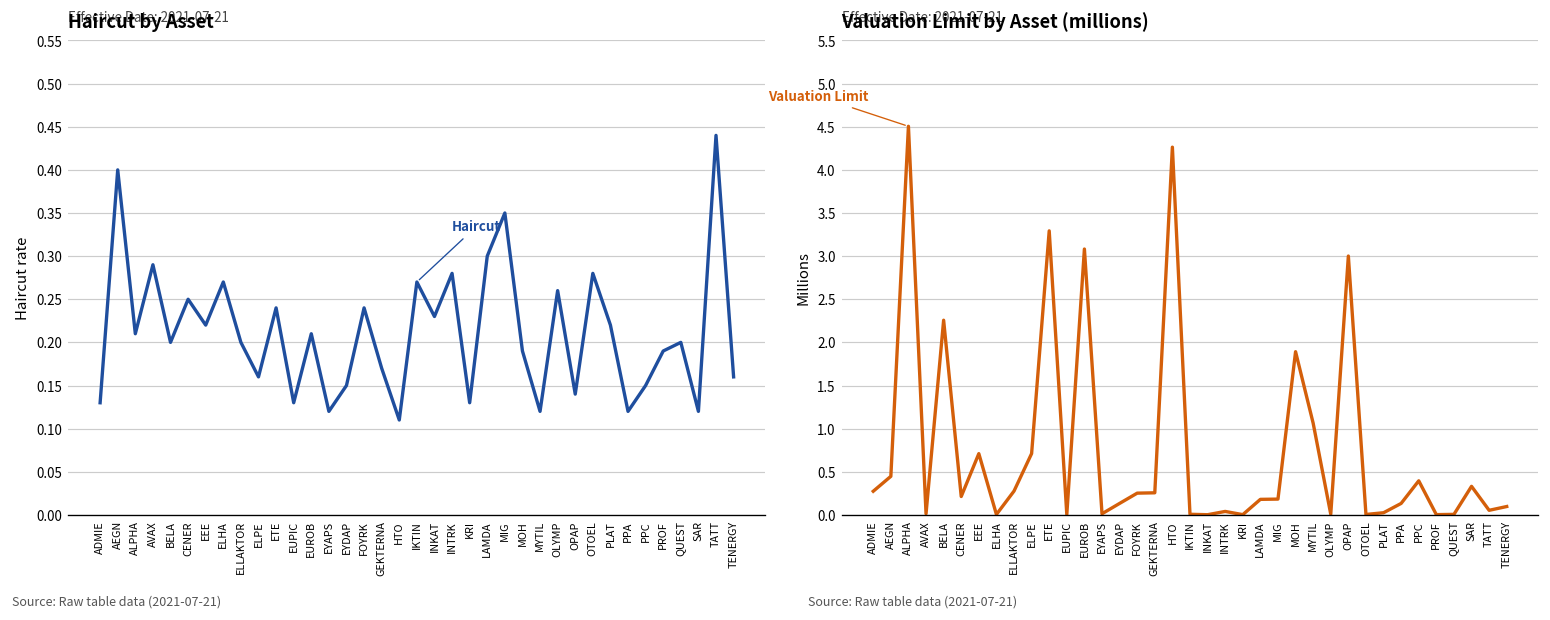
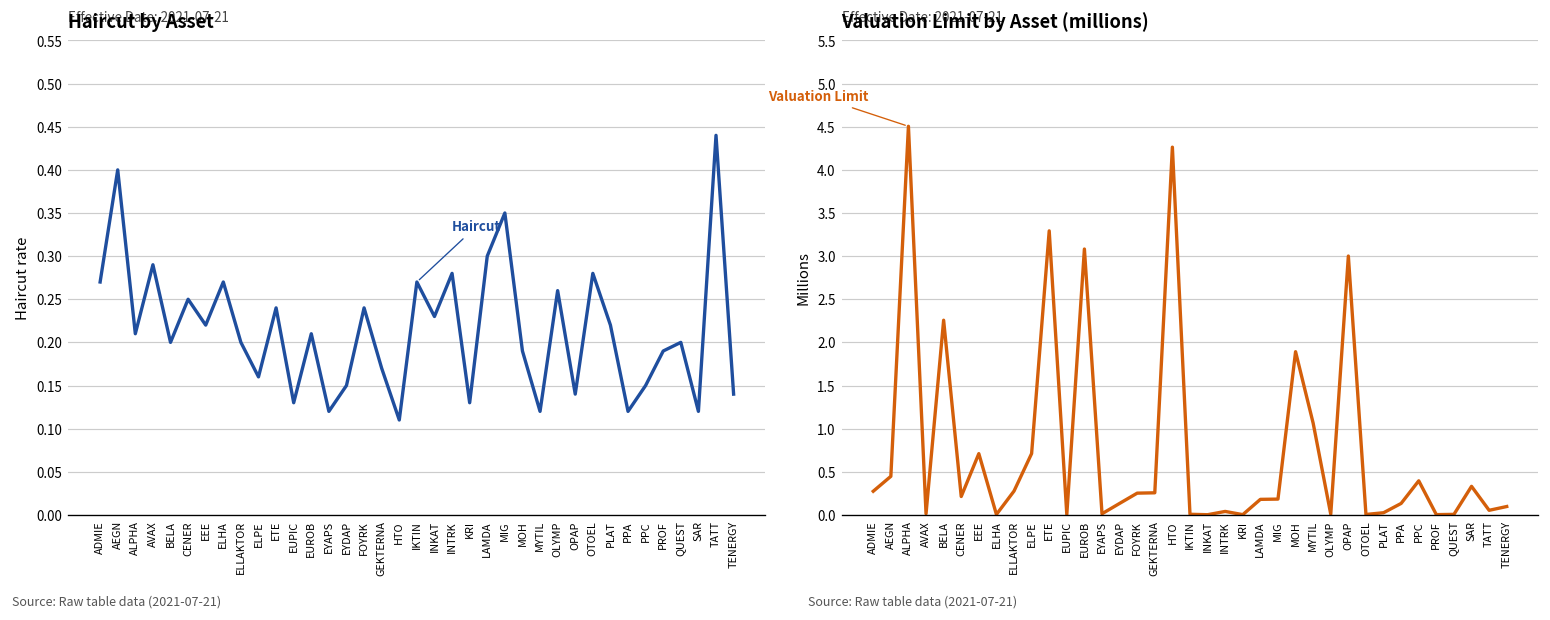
Haircut by Asset, ADMIE: 0.13 -> 0.27
Haircut by Asset, TENERGY: 0.16 -> 0.14
